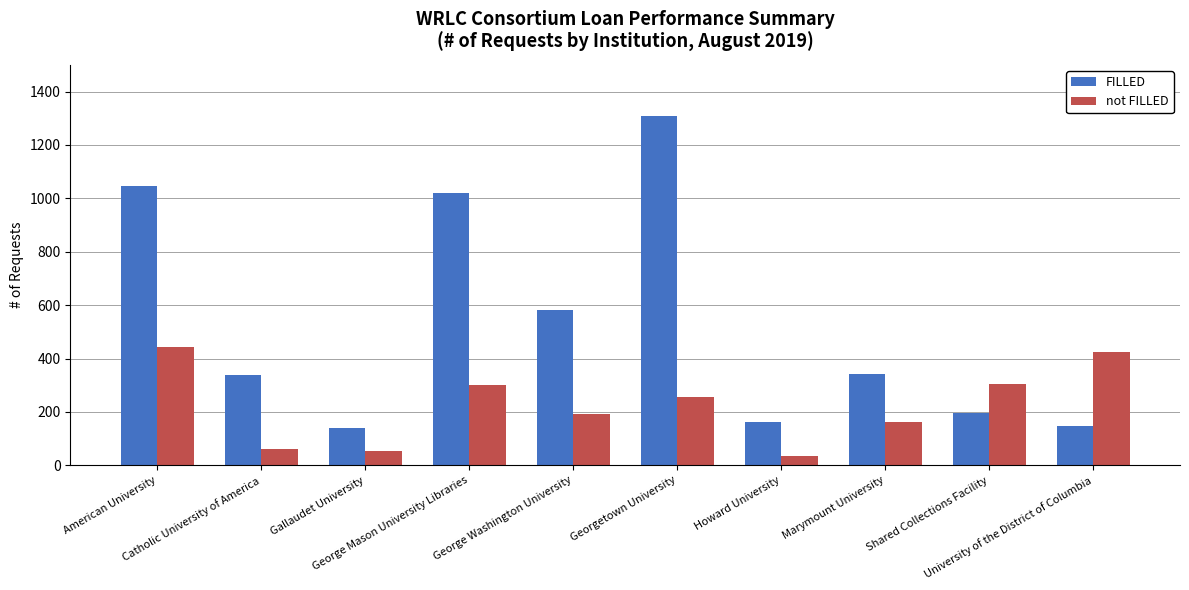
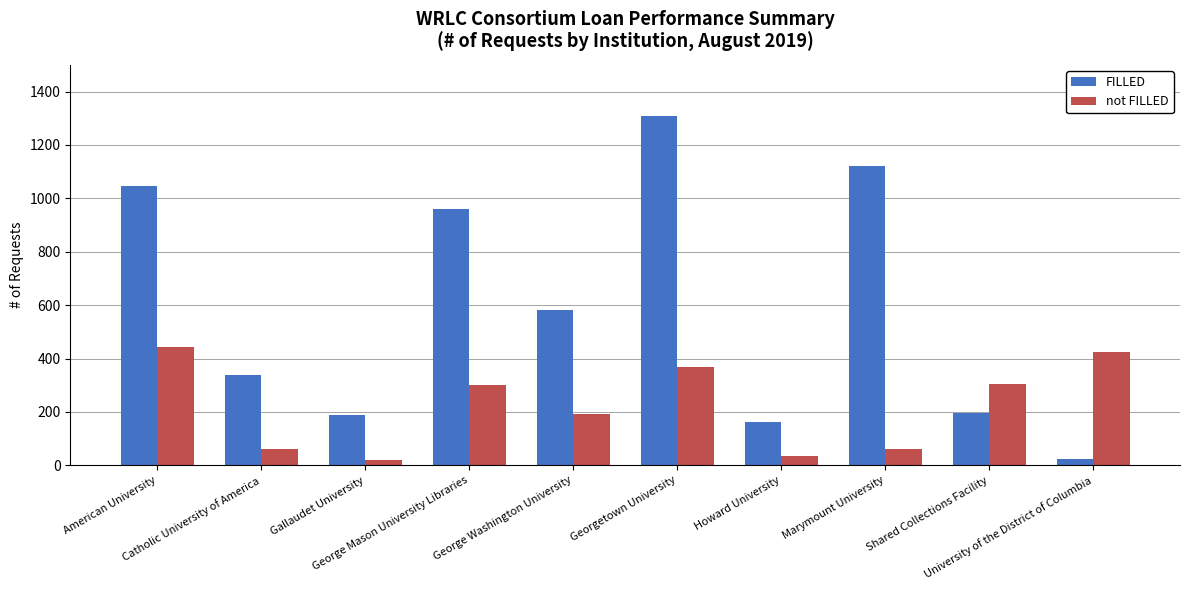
FILLED, Gallaudet University: 140 -> 190
not FILLED, Gallaudet University: 50 -> 20
FILLED, George Mason University Libraries: 1020 -> 960
not FILLED, Georgetown University: 260 -> 370
FILLED, Marymount University: 340 -> 1120
not FILLED, Marymount University: 160 -> 60
FILLED, University of the District of Columbia: 150 -> 20
